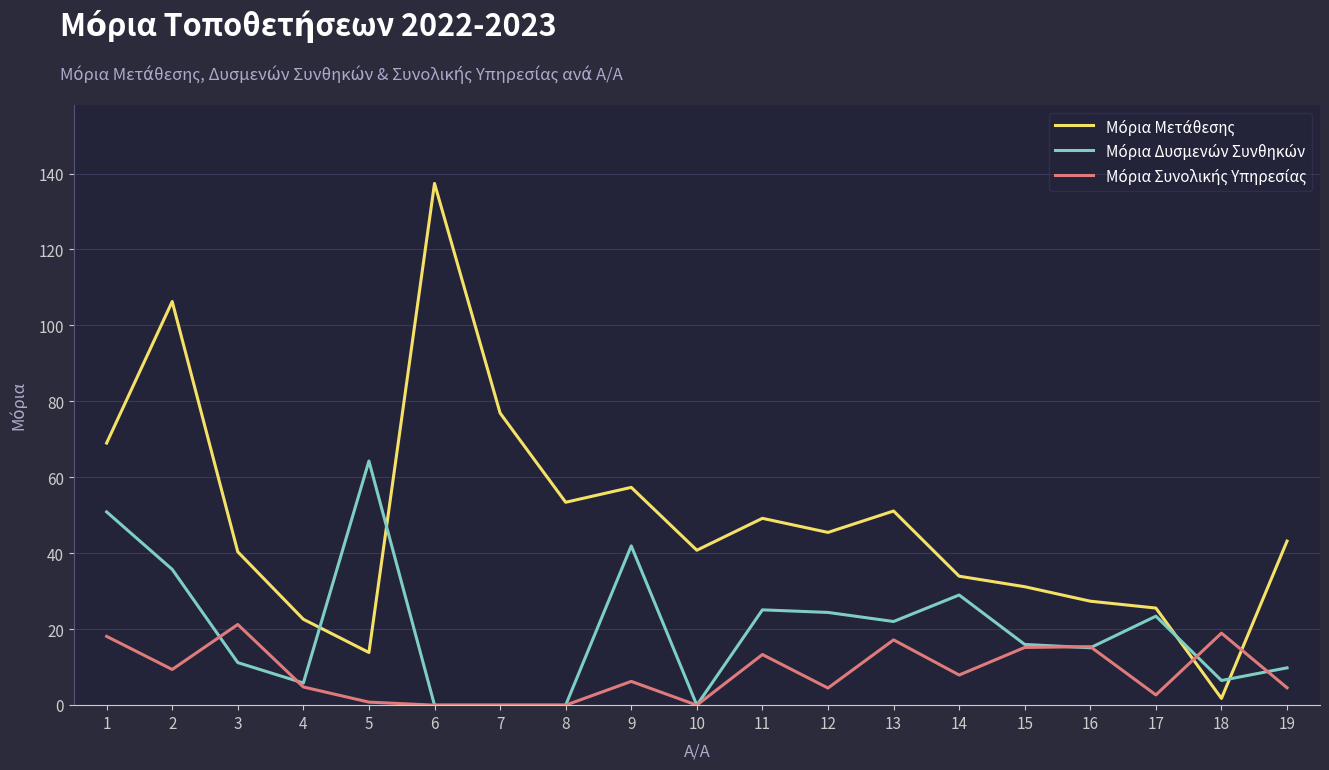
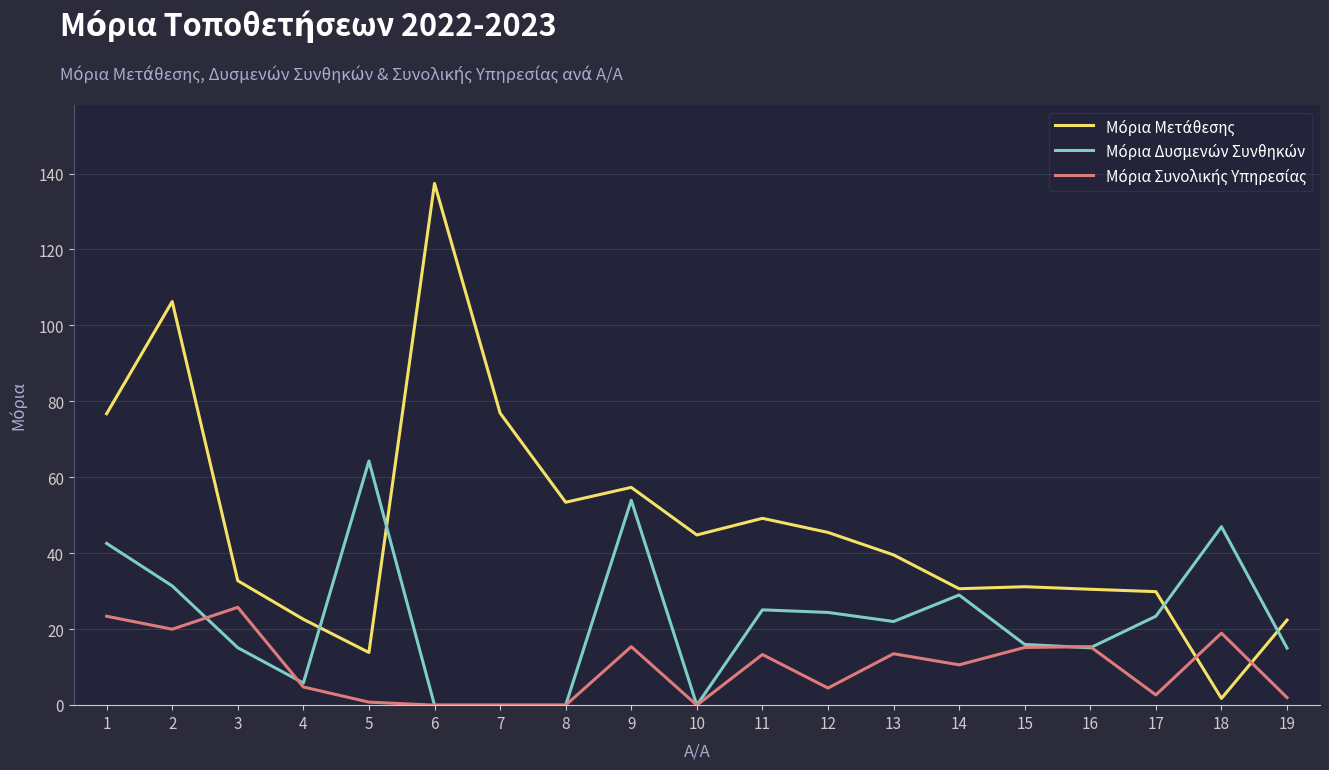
Μόρια Μετάθεσης, 1: 69 -> 77
Μόρια Δυσμενών Συνθηκών, 1: 51 -> 43
Μόρια Συνολικής Υπηρεσίας, 1: 18 -> 23
Μόρια Δυσμενών Συνθηκών, 2: 36 -> 31
Μόρια Συνολικής Υπηρεσίας, 2: 9 -> 20
Μόρια Μετάθεσης, 3: 40 -> 33
Μόρια Δυσμενών Συνθηκών, 3: 11 -> 15
Μόρια Συνολικής Υπηρεσίας, 3: 21 -> 26
Μόρια Δυσμενών Συνθηκών, 9: 42 -> 54
Μόρια Συνολικής Υπηρεσίας, 9: 6 -> 15
Μόρια Μετάθεσης, 10: 41 -> 45
Μόρια Μετάθεσης, 13: 51 -> 40
Μόρια Συνολικής Υπηρεσίας, 13: 17 -> 14
Μόρια Μετάθεσης, 14: 34 -> 31
Μόρια Συνολικής Υπηρεσίας, 14: 8 -> 11
Μόρια Μετάθεσης, 16: 27 -> 31
Μόρια Μετάθεσης, 17: 26 -> 30
Μόρια Δυσμενών Συνθηκών, 18: 7 -> 47
Μόρια Μετάθεσης, 19: 43 -> 22
Μόρια Δυσμενών Συνθηκών, 19: 10 -> 15
Μόρια Συνολικής Υπηρεσίας, 19: 5 -> 2
